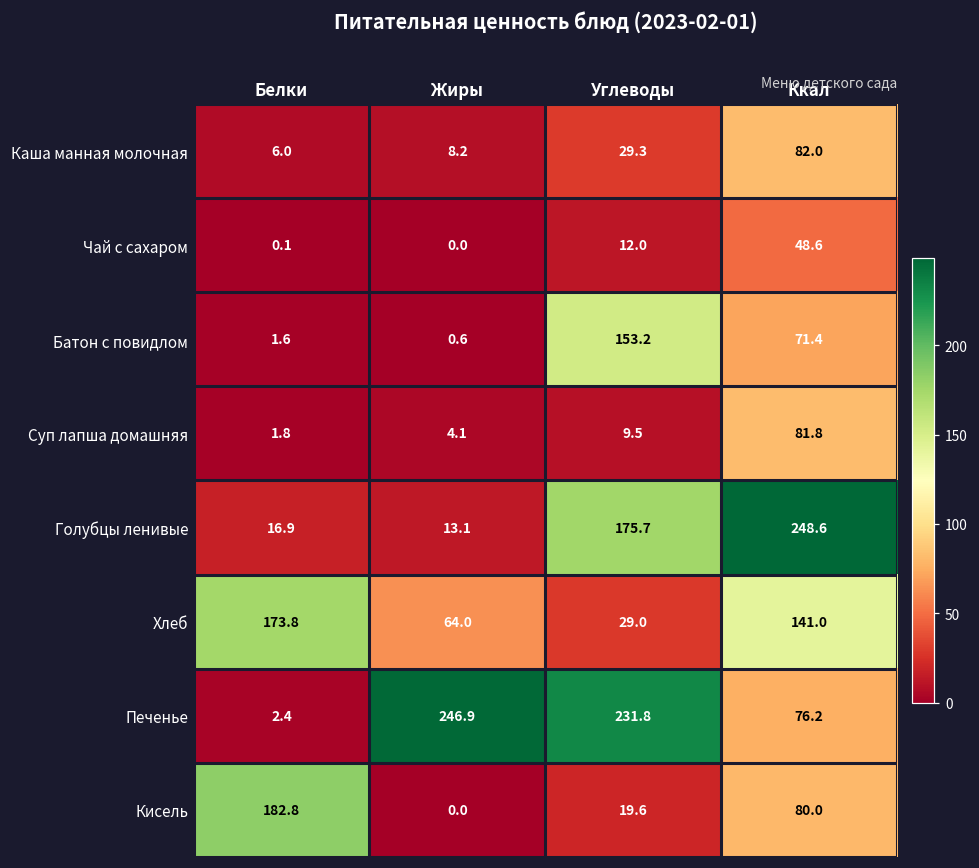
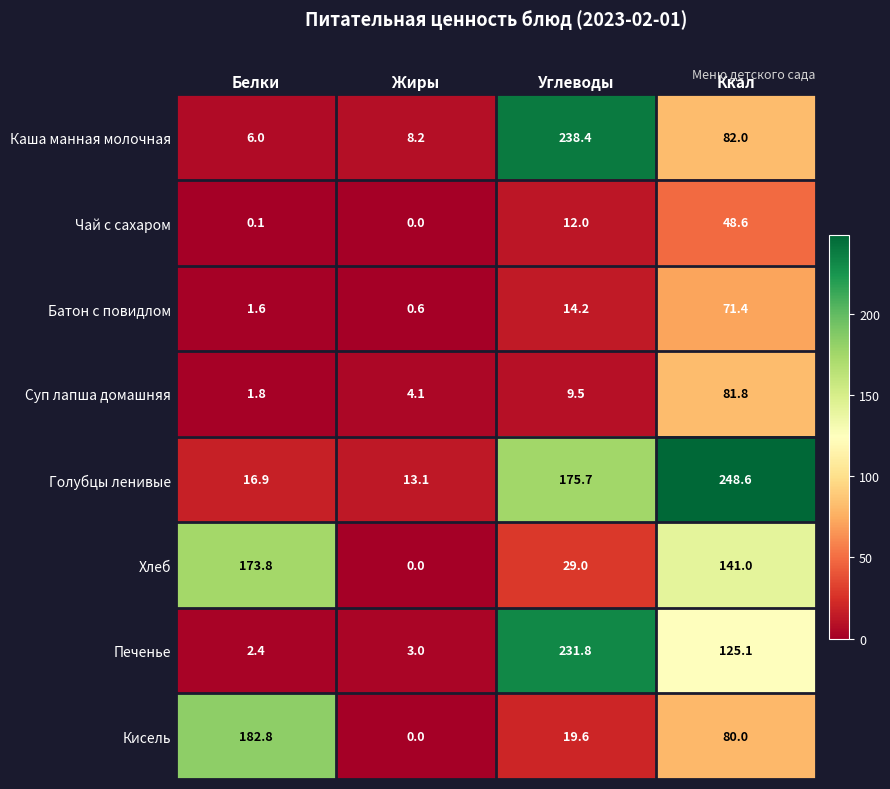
Каша манная молочная, Углеводы: 29.3 -> 238.4
Батон с повидлом, Углеводы: 153.2 -> 14.2
Хлеб, Жиры: 64.0 -> 0.0
Печенье, Жиры: 246.9 -> 3.0
Печенье, Ккал: 76.2 -> 125.1
